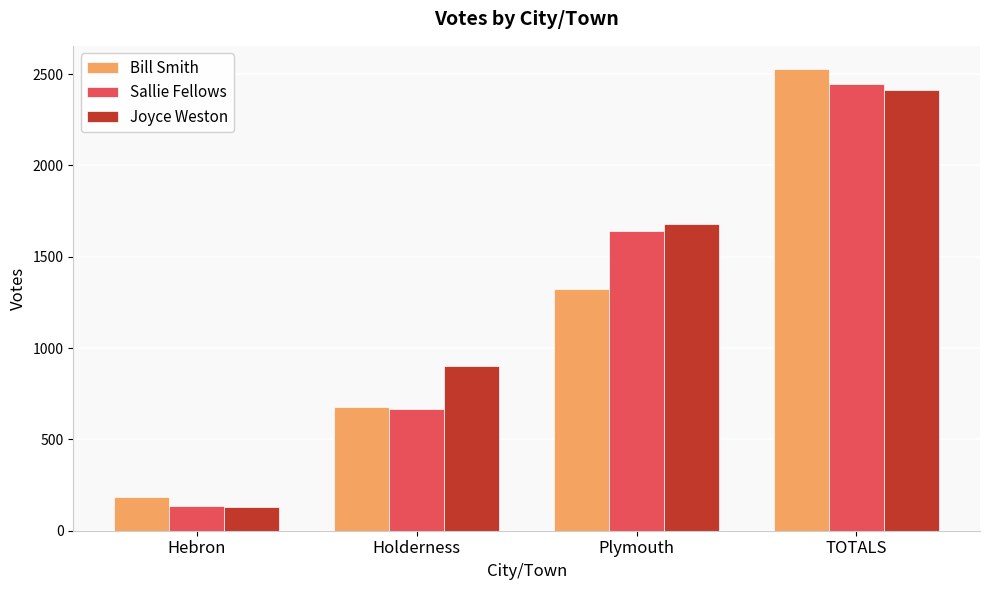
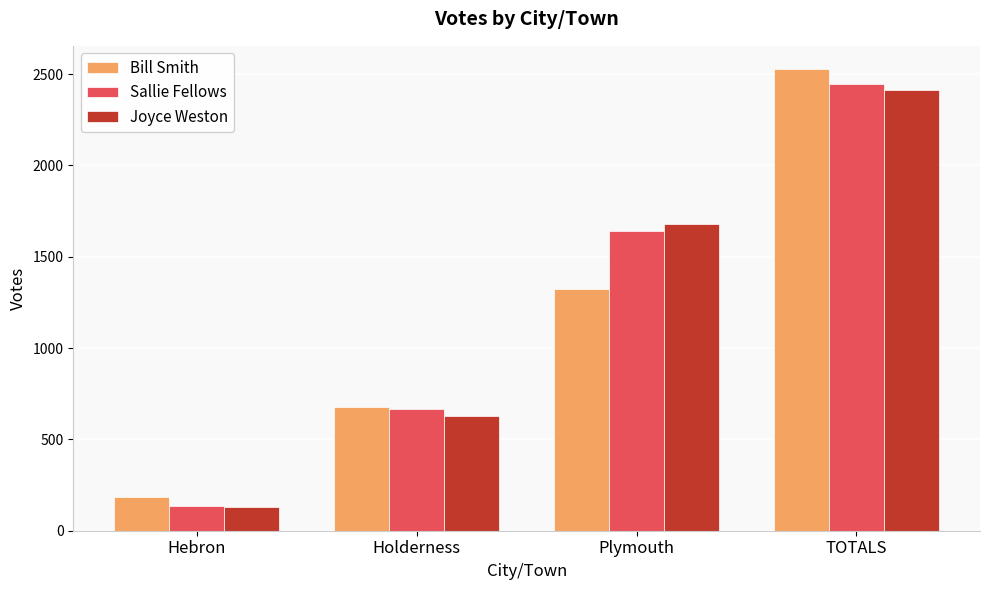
Joyce Weston, Holderness: 900 -> 630
